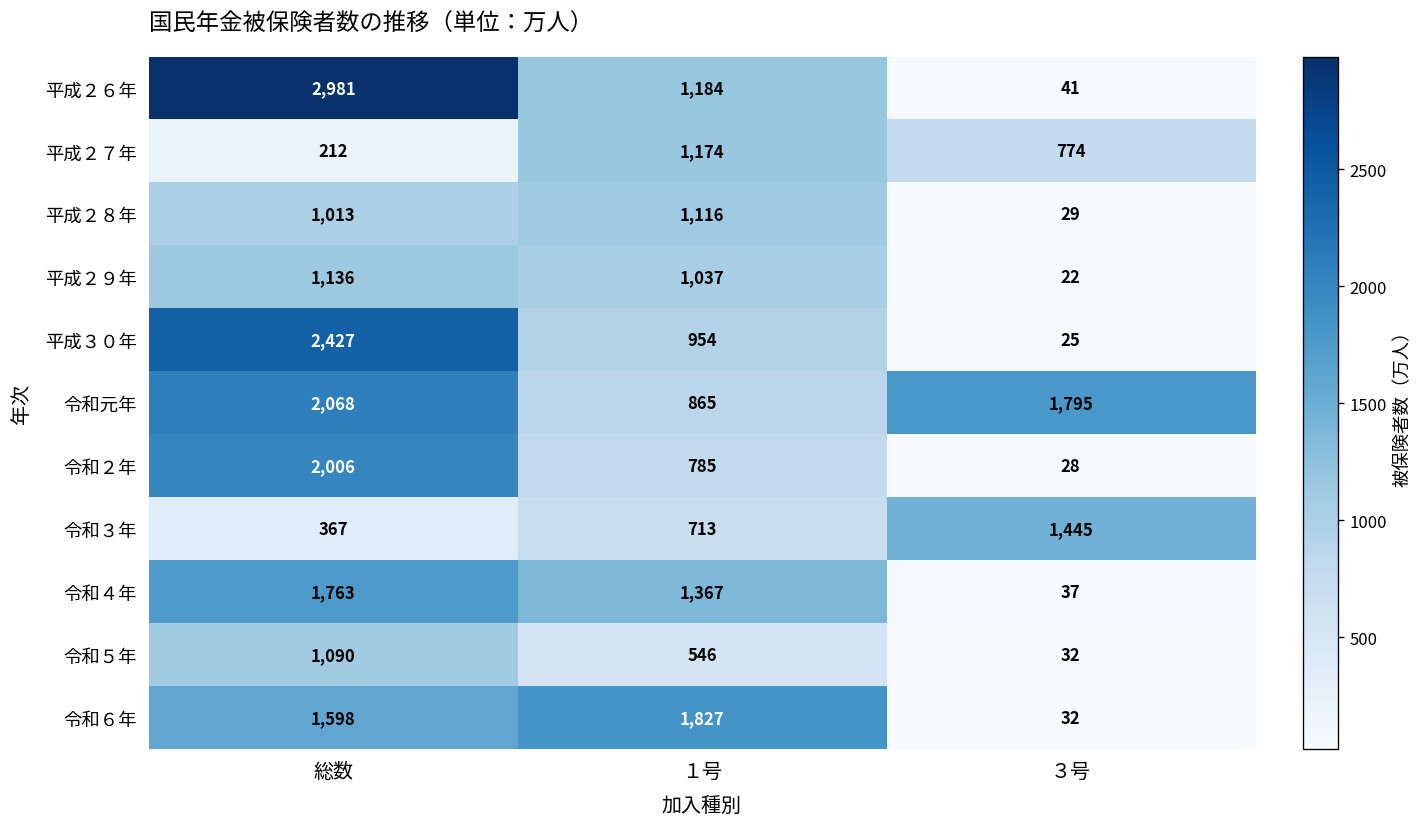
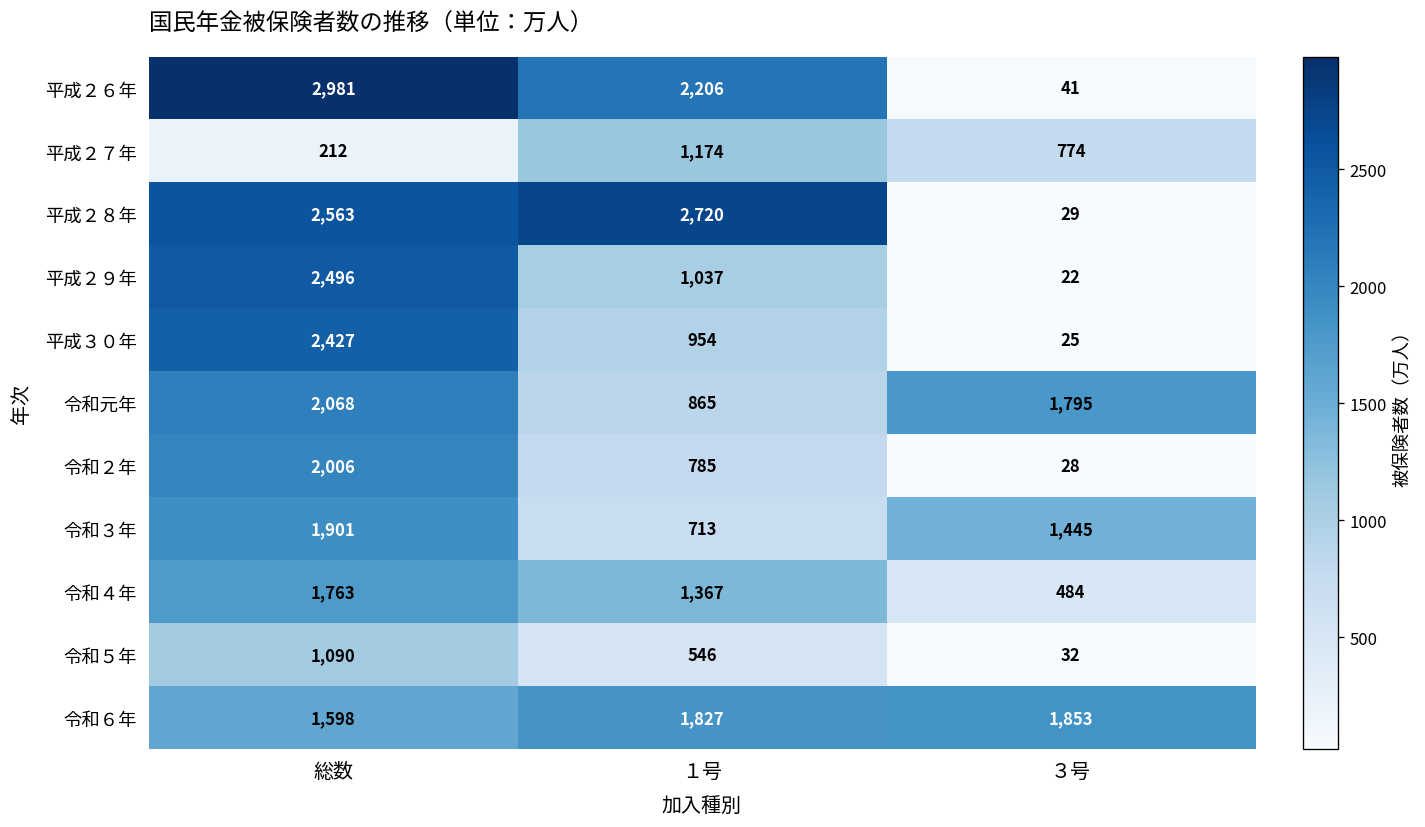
平成２６年, １号: 1,184 -> 2,206
平成２８年, 総数: 1,013 -> 2,563
平成２８年, １号: 1,116 -> 2,720
平成２９年, 総数: 1,136 -> 2,496
令和３年, 総数: 367 -> 1,901
令和４年, ３号: 37 -> 484
令和６年, ３号: 32 -> 1,853
